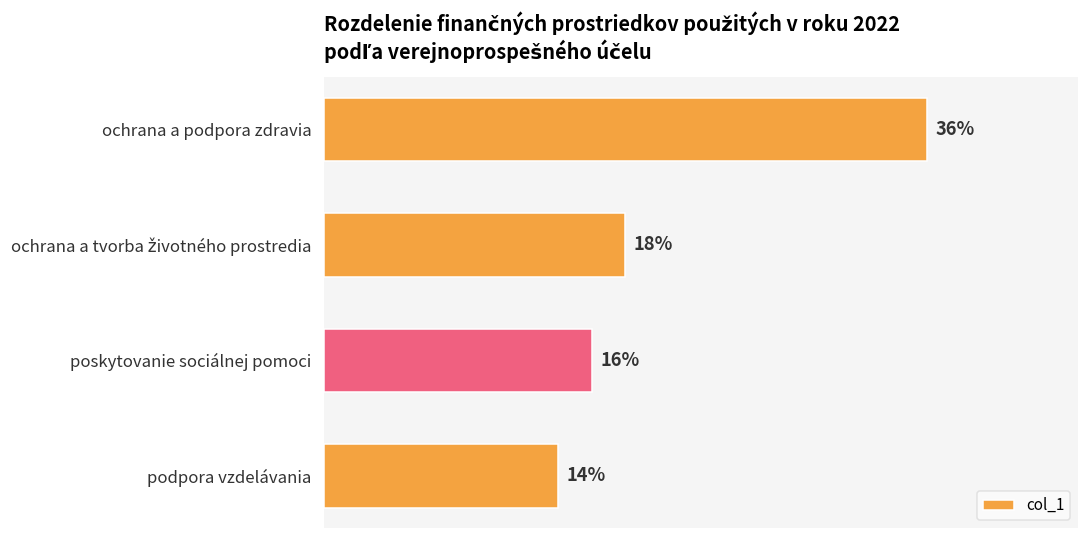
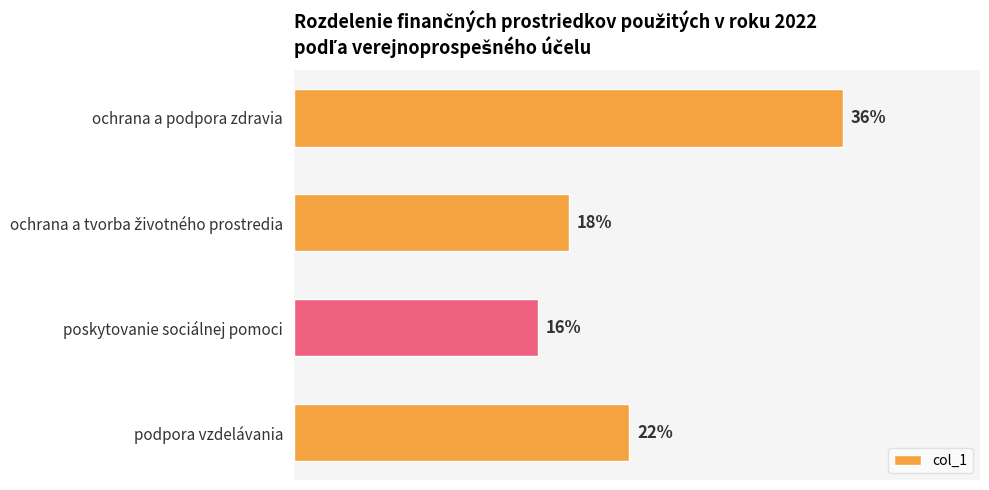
podpora vzdelávania: 14% -> 22%
